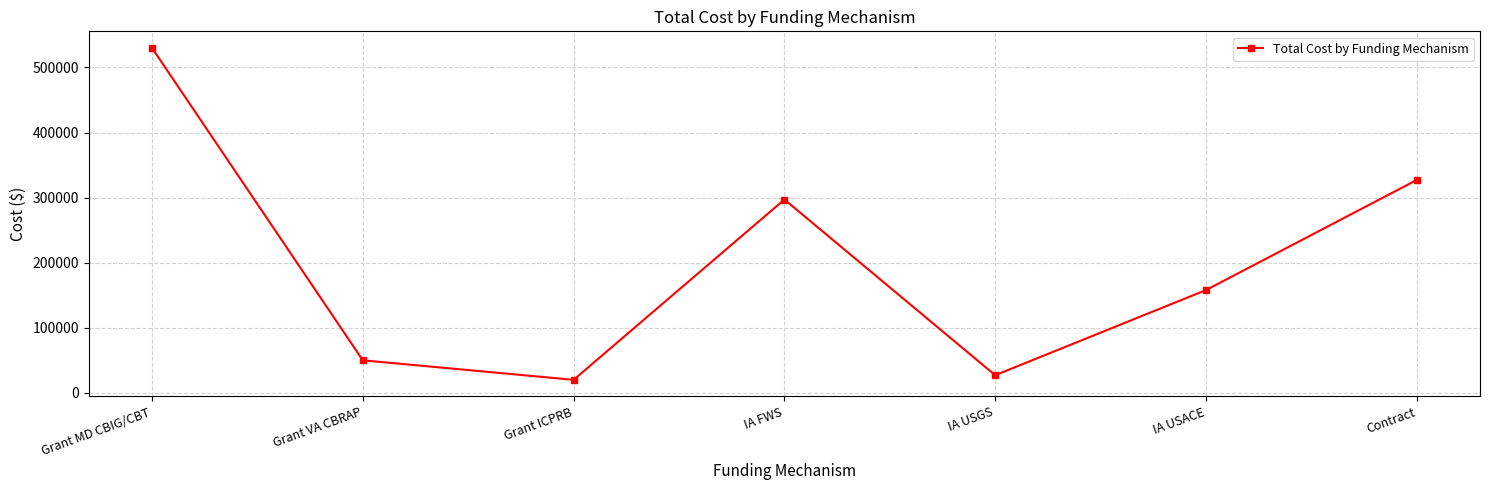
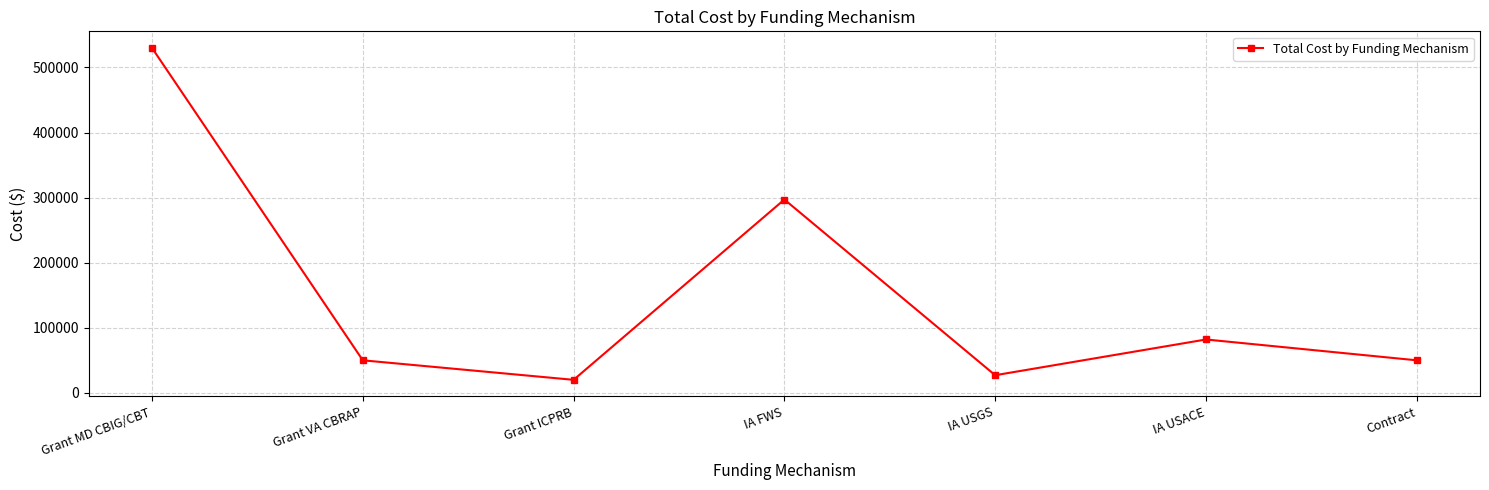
IA USACE: 160000 -> 80000
Contract: 330000 -> 50000
